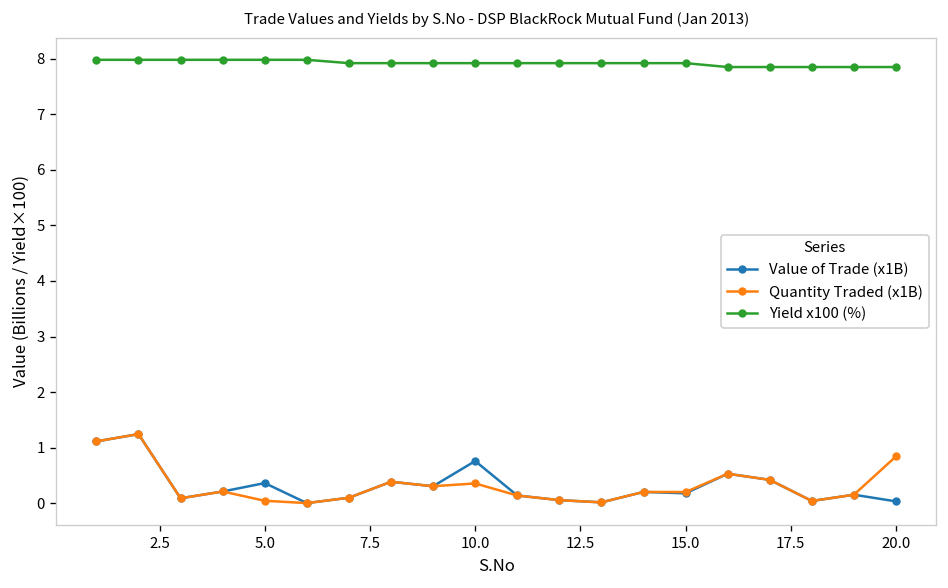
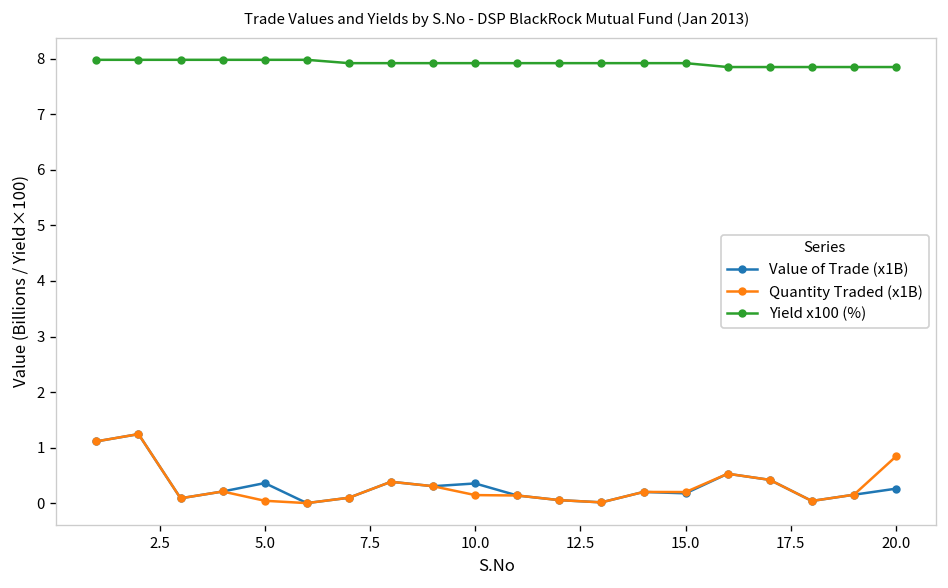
Value of Trade (x1B), 10.0: 0.8 -> 0.4
Quantity Traded (x1B), 10.0: 0.4 -> 0.1
Value of Trade (x1B), 20.0: 0.0 -> 0.3
